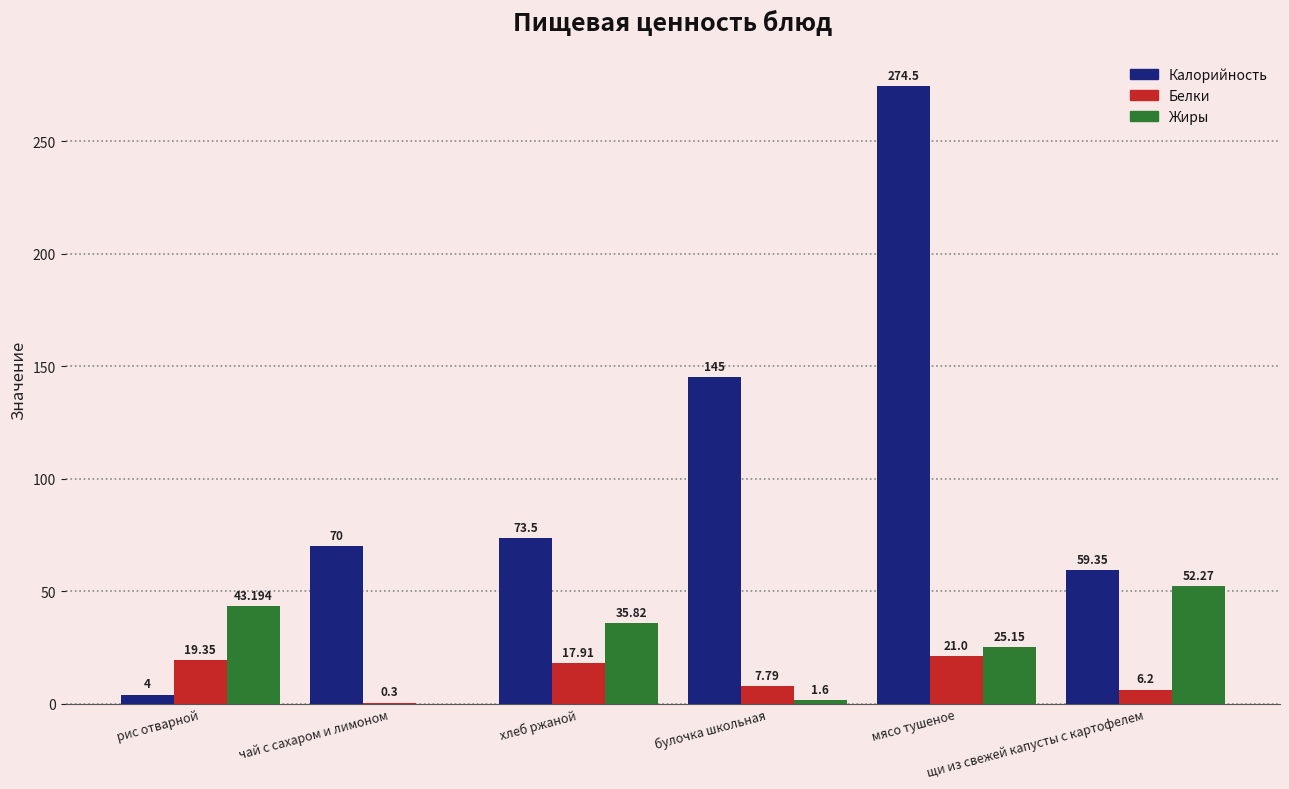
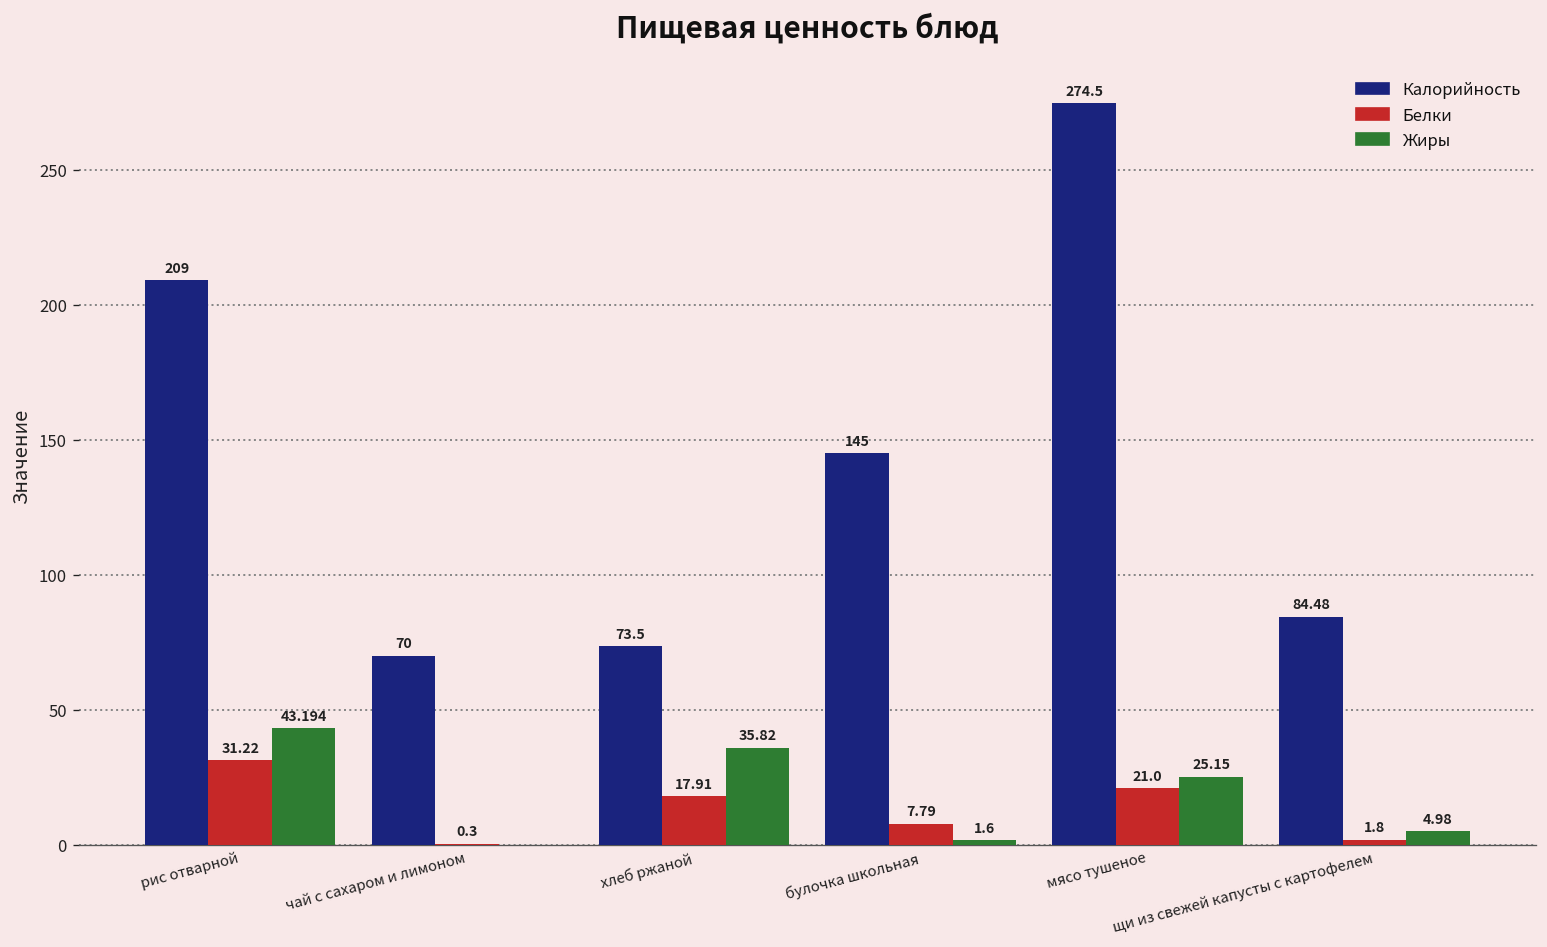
Калорийность, рис отварной: 4 -> 209
Белки, рис отварной: 19.35 -> 31.22
Калорийность, щи из свежей капусты с картофелем: 59.35 -> 84.48
Белки, щи из свежей капусты с картофелем: 6.2 -> 1.8
Жиры, щи из свежей капусты с картофелем: 52.27 -> 4.98
